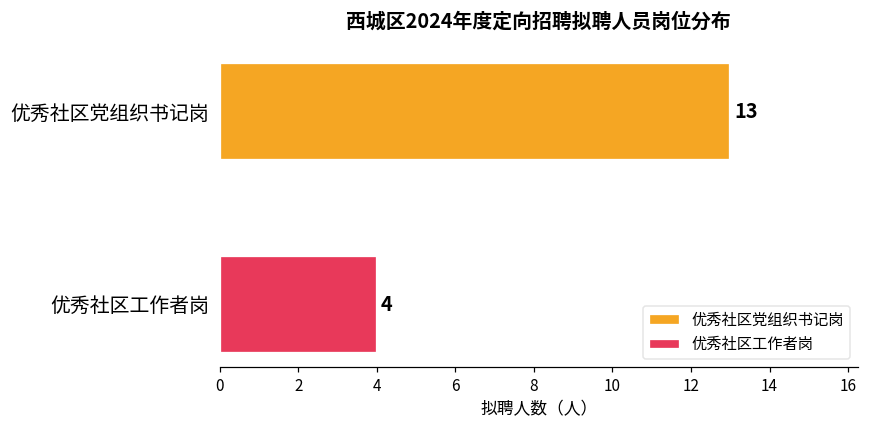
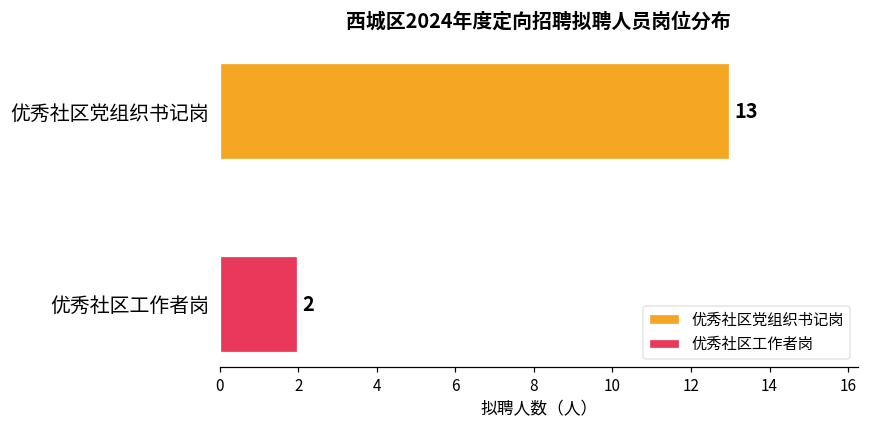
优秀社区工作者岗: 4 -> 2
